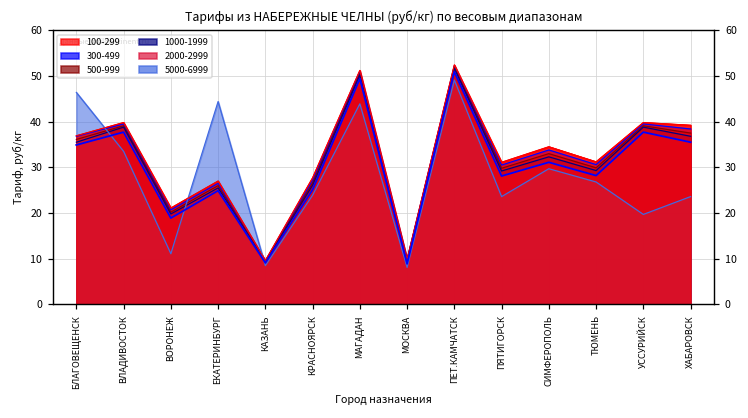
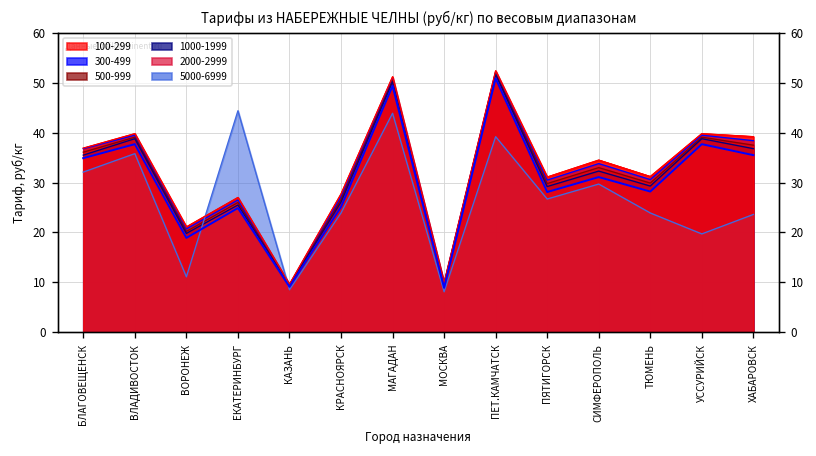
5000-6999, БЛАГОВЕЩЕНСК: 46 -> 32
5000-6999, ВЛАДИВОСТОК: 34 -> 36
5000-6999, ПЕТ.КАМЧАТСК: 49 -> 39
5000-6999, ПЯТИГОРСК: 24 -> 27
5000-6999, ТЮМЕНЬ: 27 -> 24
